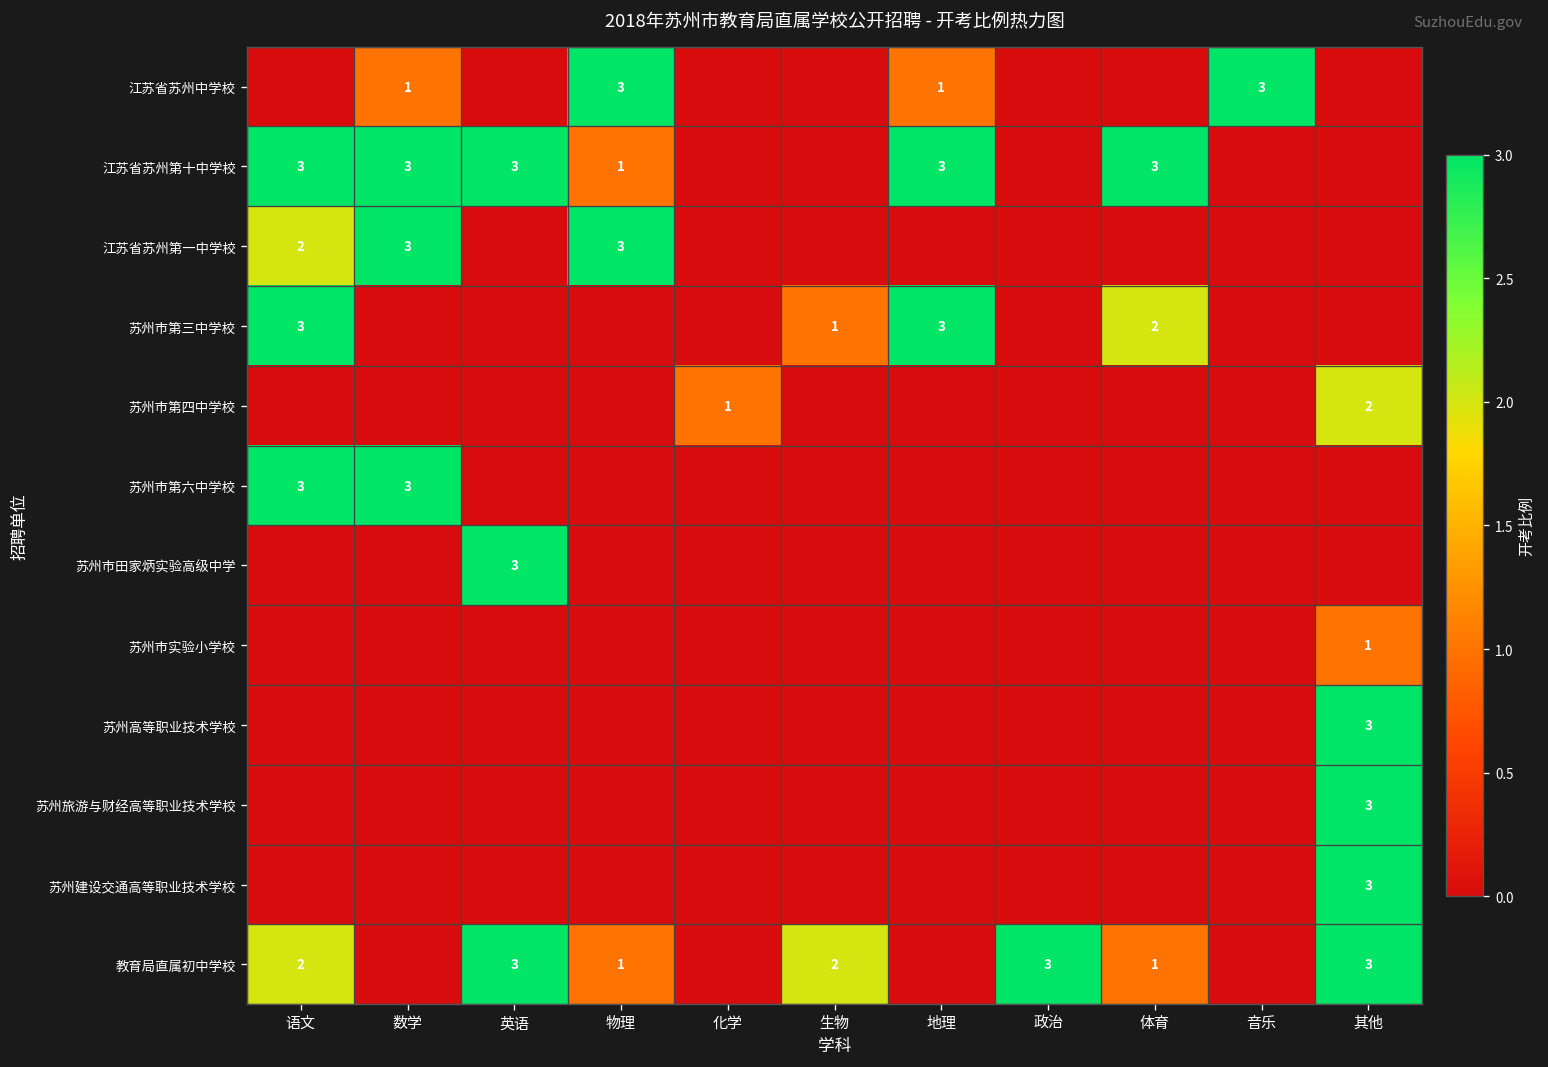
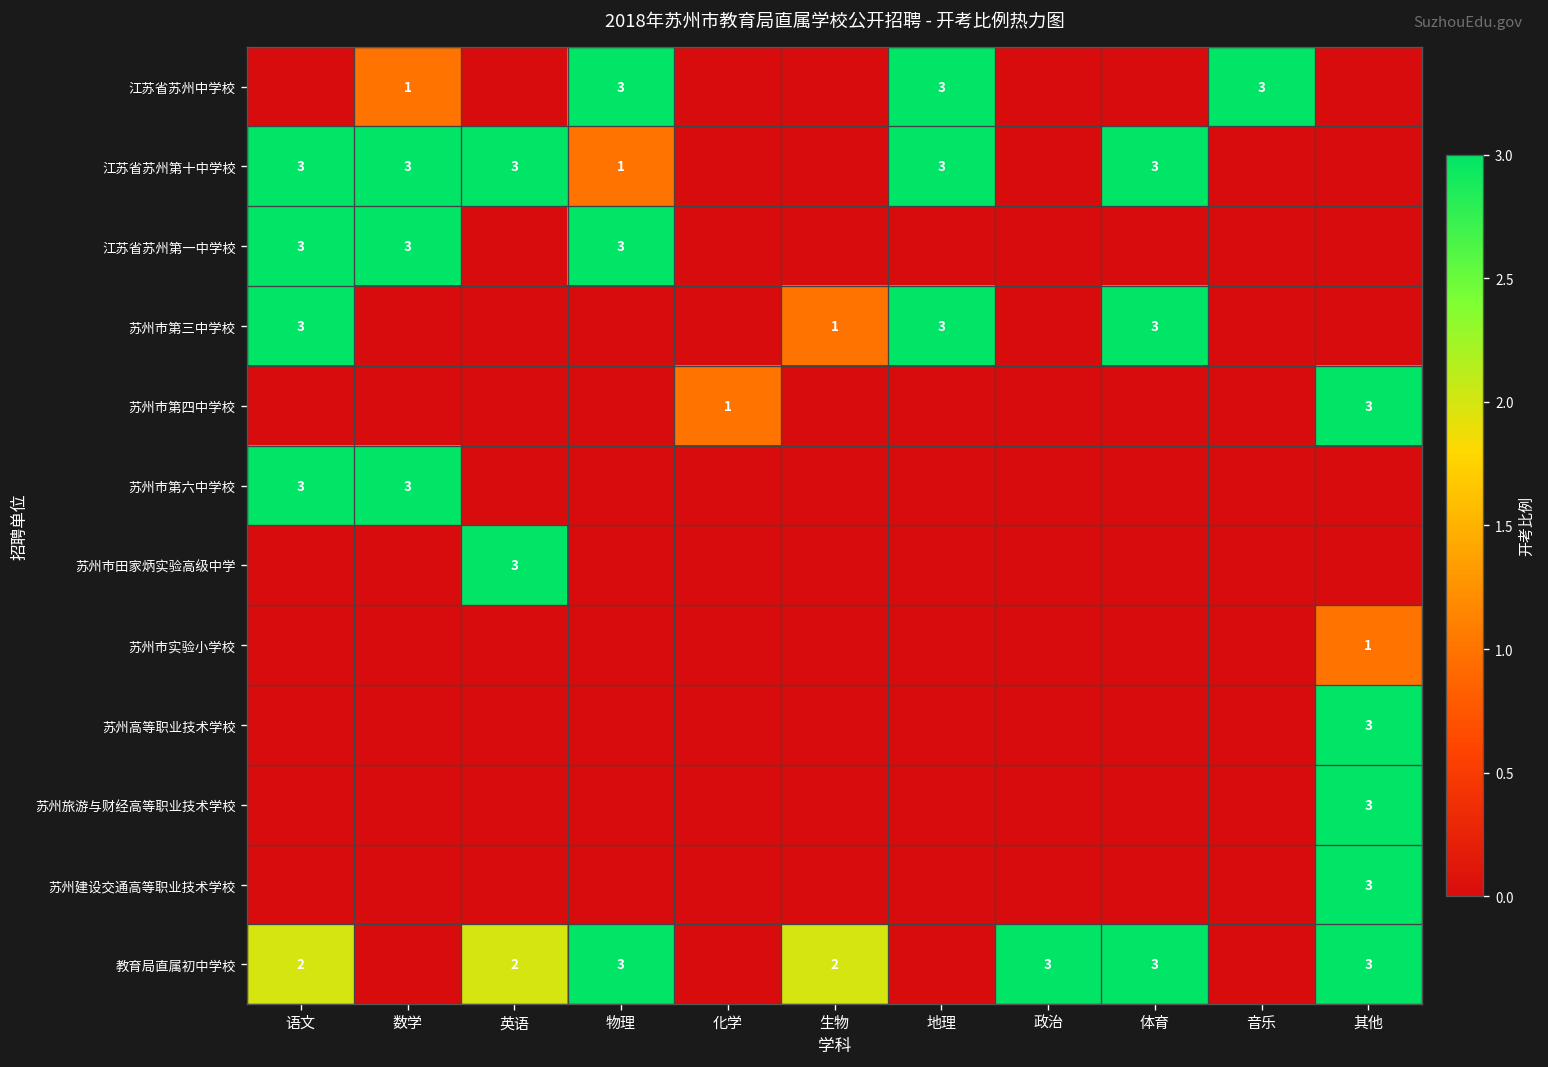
江苏省苏州中学校, 地理: 1 -> 3
江苏省苏州第一中学校, 语文: 2 -> 3
苏州市第三中学校, 体育: 2 -> 3
苏州市第四中学校, 其他: 2 -> 3
教育局直属初中学校, 英语: 3 -> 2
教育局直属初中学校, 物理: 1 -> 3
教育局直属初中学校, 体育: 1 -> 3
